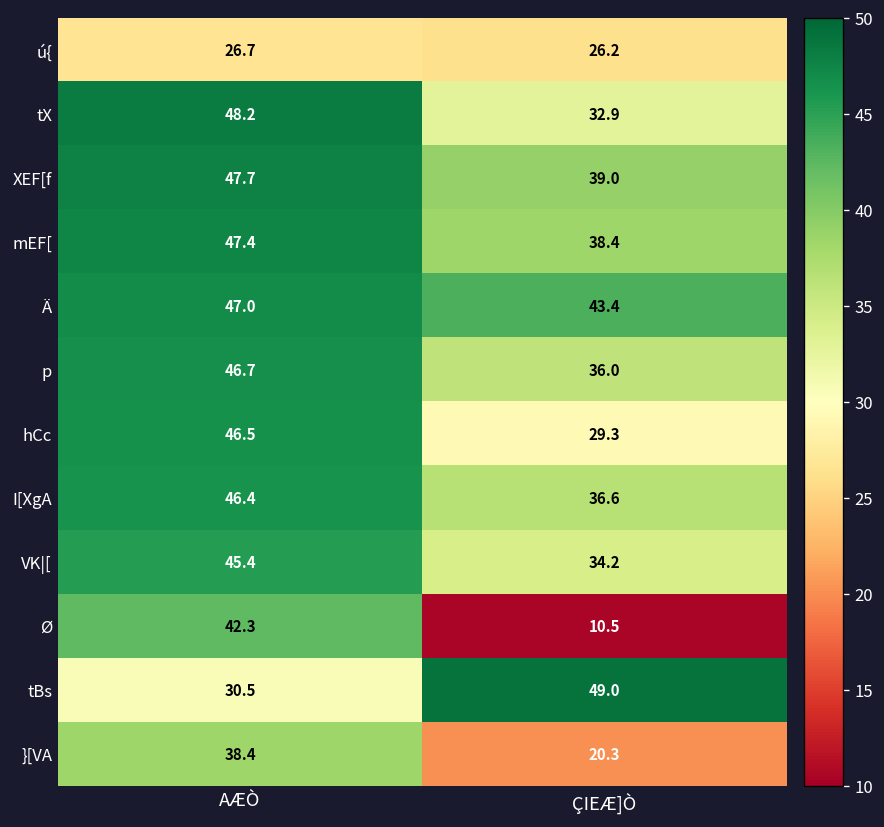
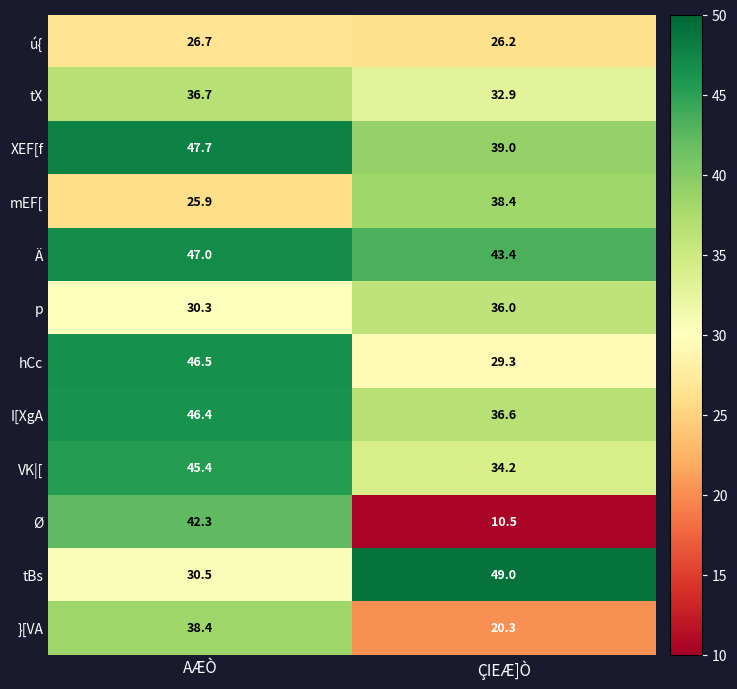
tX, AÆÒ: 48.2 -> 36.7
mEF[, AÆÒ: 47.4 -> 25.9
p, AÆÒ: 46.7 -> 30.3
